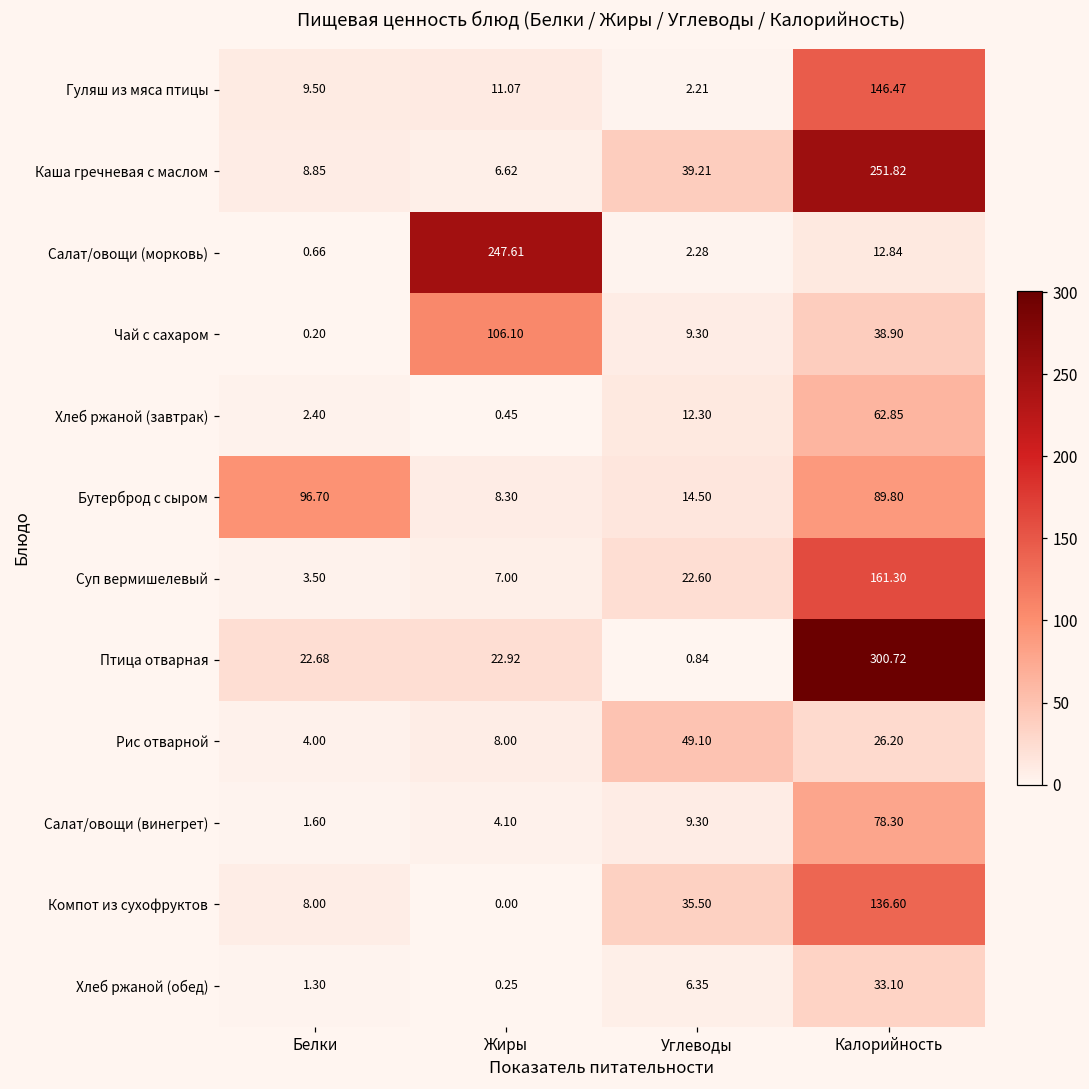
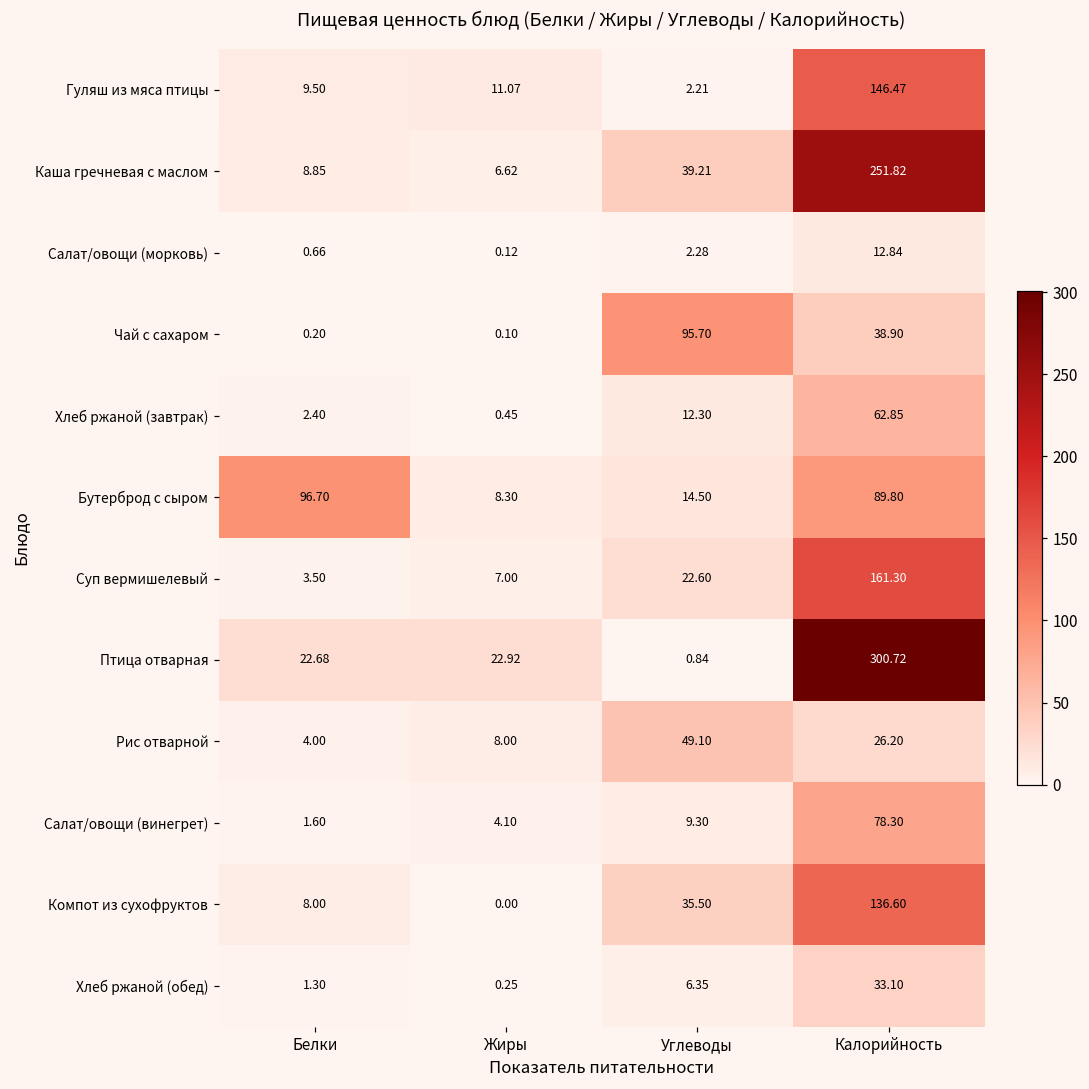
Салат/овощи (морковь), Жиры: 247.61 -> 0.12
Чай с сахаром, Жиры: 106.10 -> 0.10
Чай с сахаром, Углеводы: 9.30 -> 95.70
